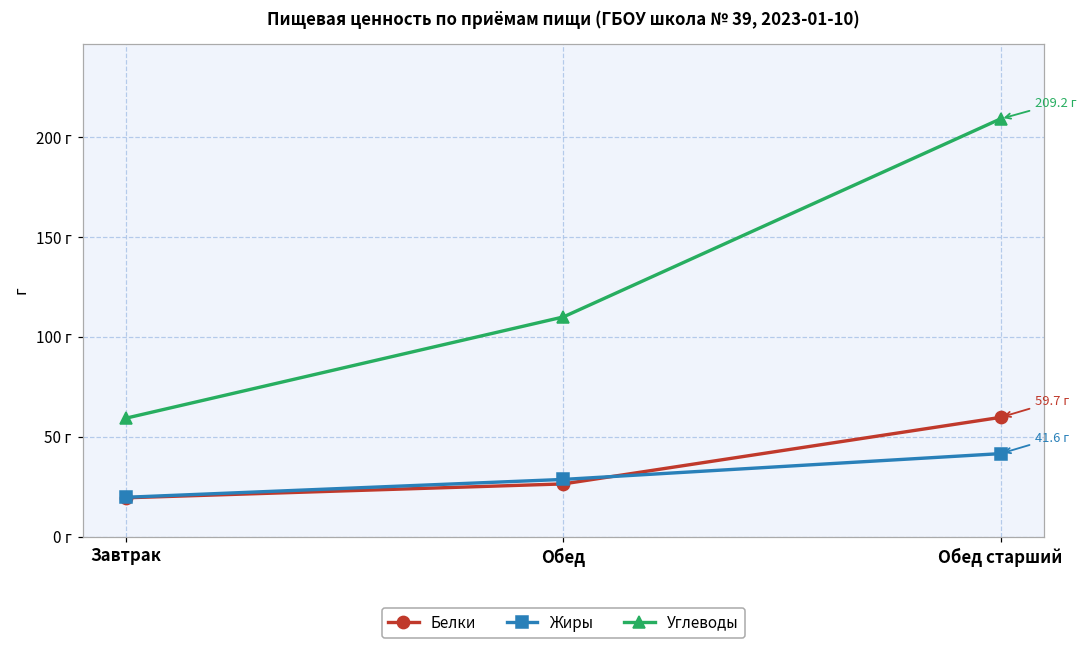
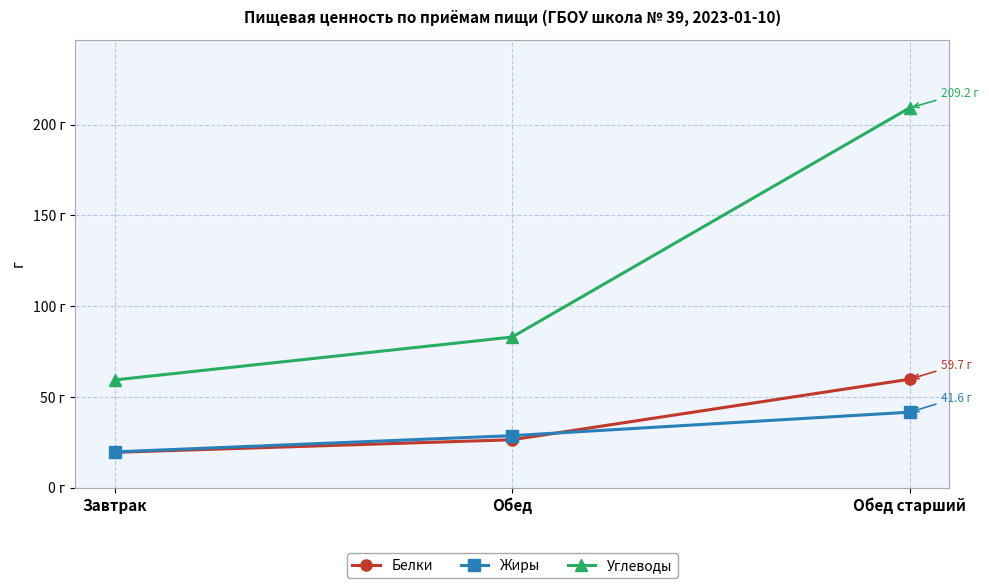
Углеводы, Обед: 110 г -> 83 г
